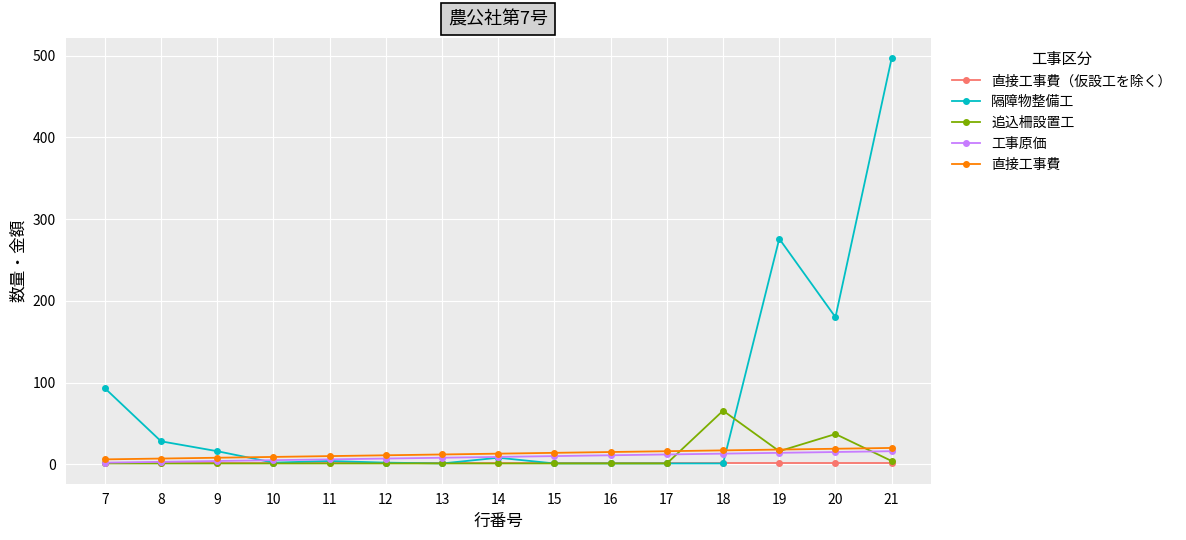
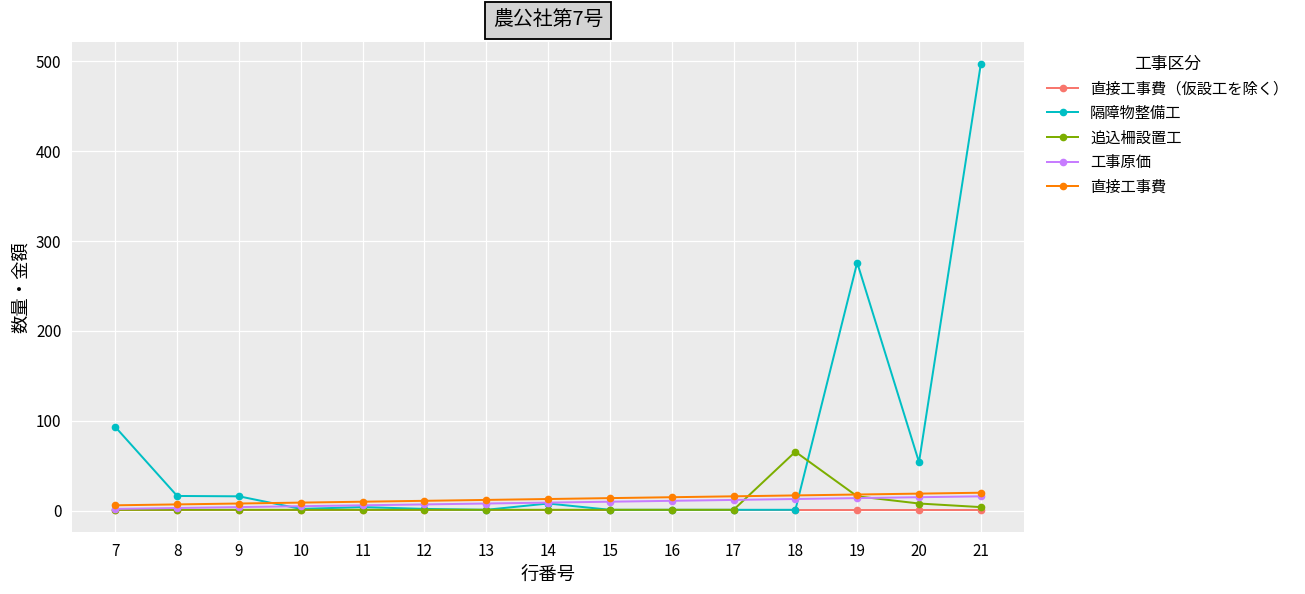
隔障物整備工, 8: 30 -> 20
隔障物整備工, 20: 180 -> 50
追込柵設置工, 20: 40 -> 10
